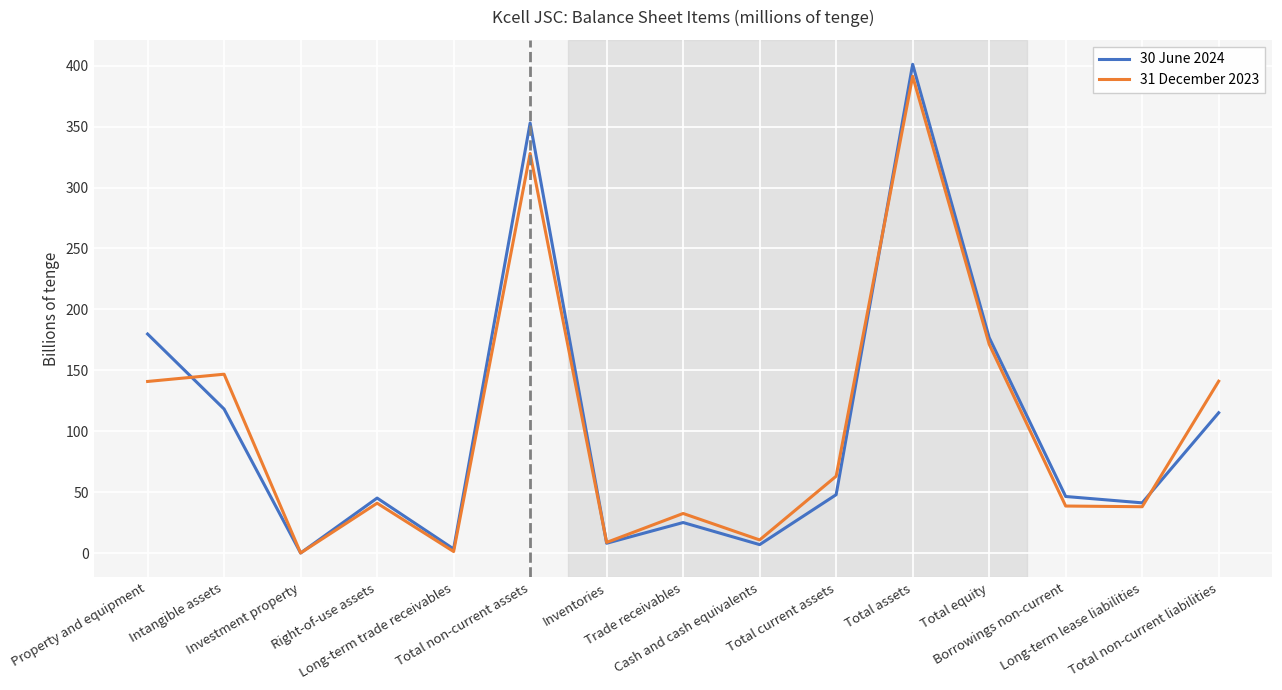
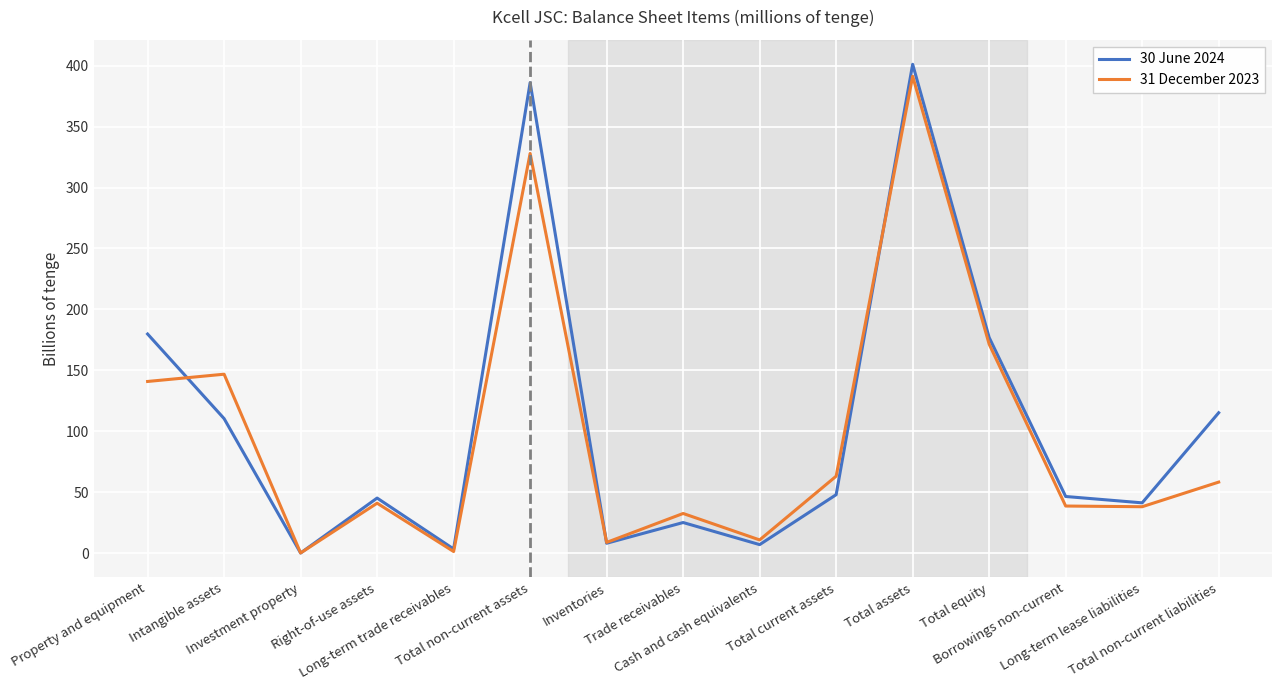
30 June 2024, Intangible assets: 118 -> 111
30 June 2024, Total non-current assets: 353 -> 386
31 December 2023, Total non-current liabilities: 141 -> 58
